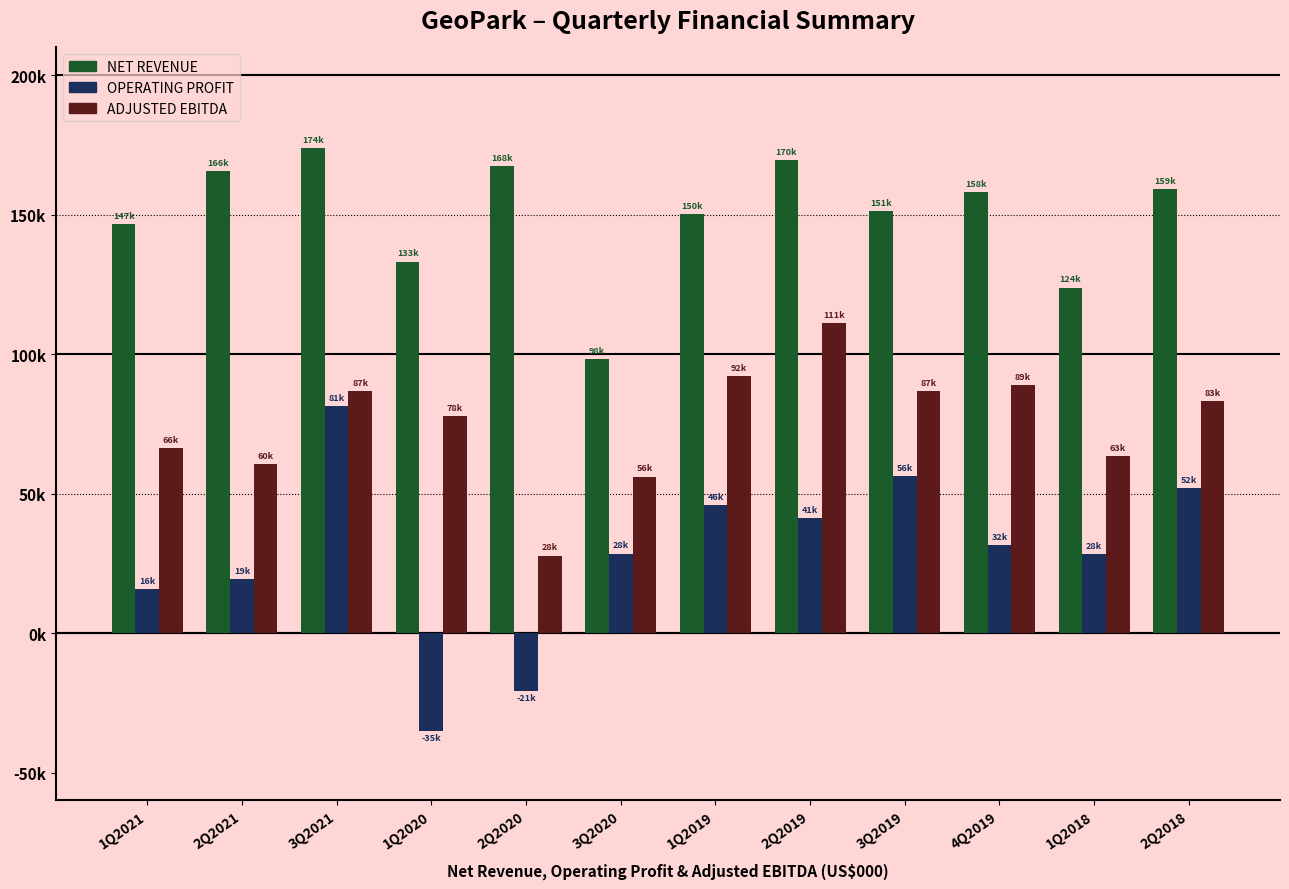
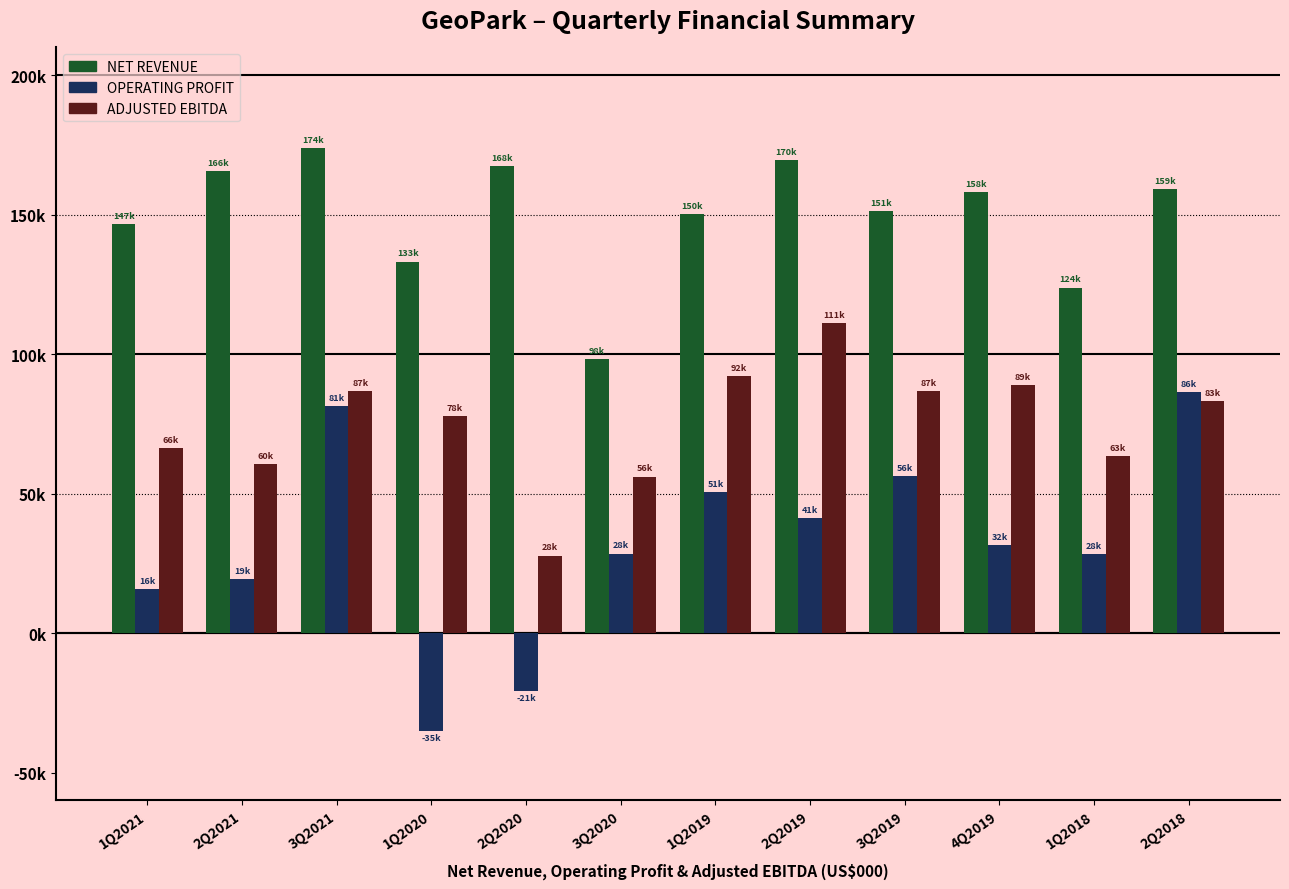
OPERATING PROFIT, 1Q2019: 46k -> 51k
OPERATING PROFIT, 2Q2018: 52k -> 86k
